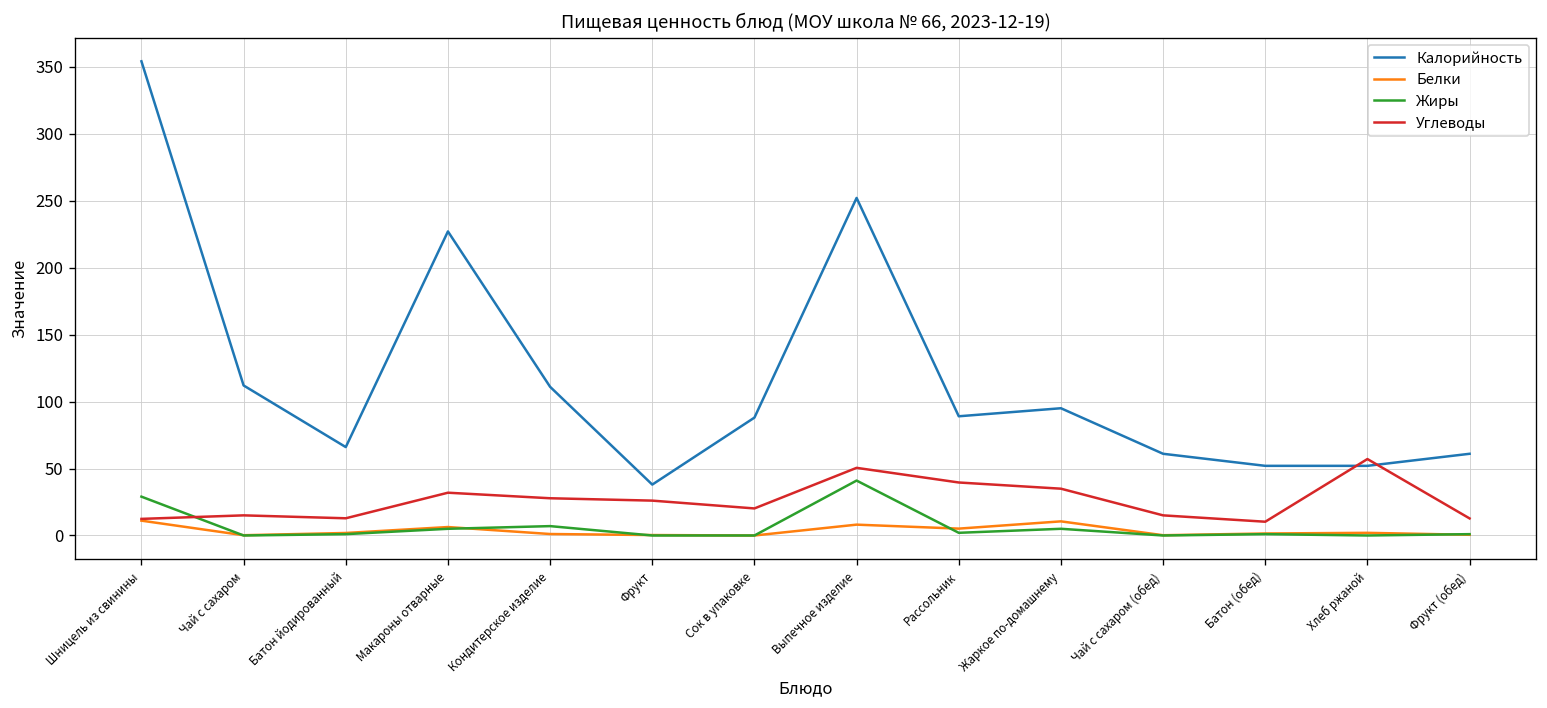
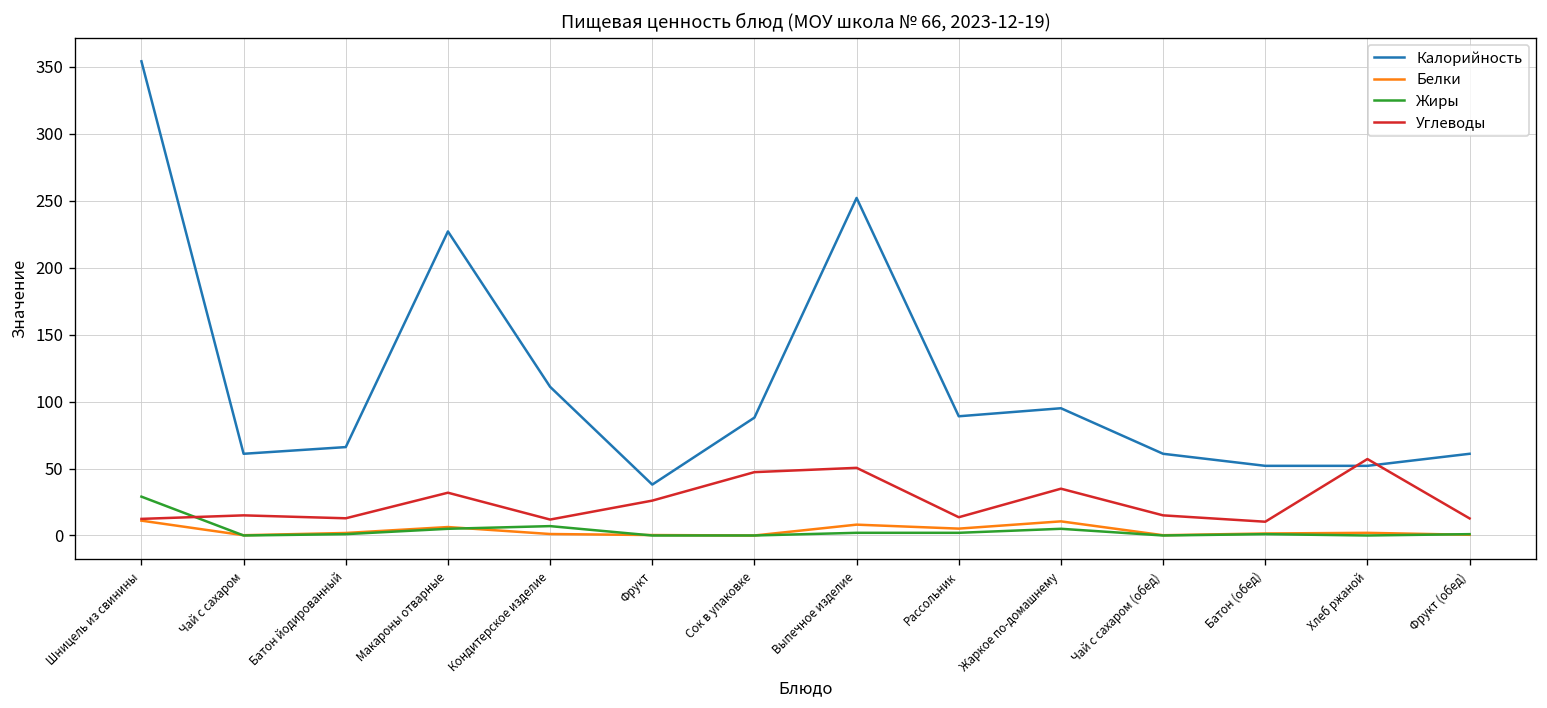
Калорийность, Чай с сахаром: 112 -> 61
Углеводы, Кондитерское изделие: 28 -> 12
Углеводы, Сок в упаковке: 20 -> 47
Жиры, Выпечное изделие: 41 -> 2
Углеводы, Рассольник: 40 -> 14
